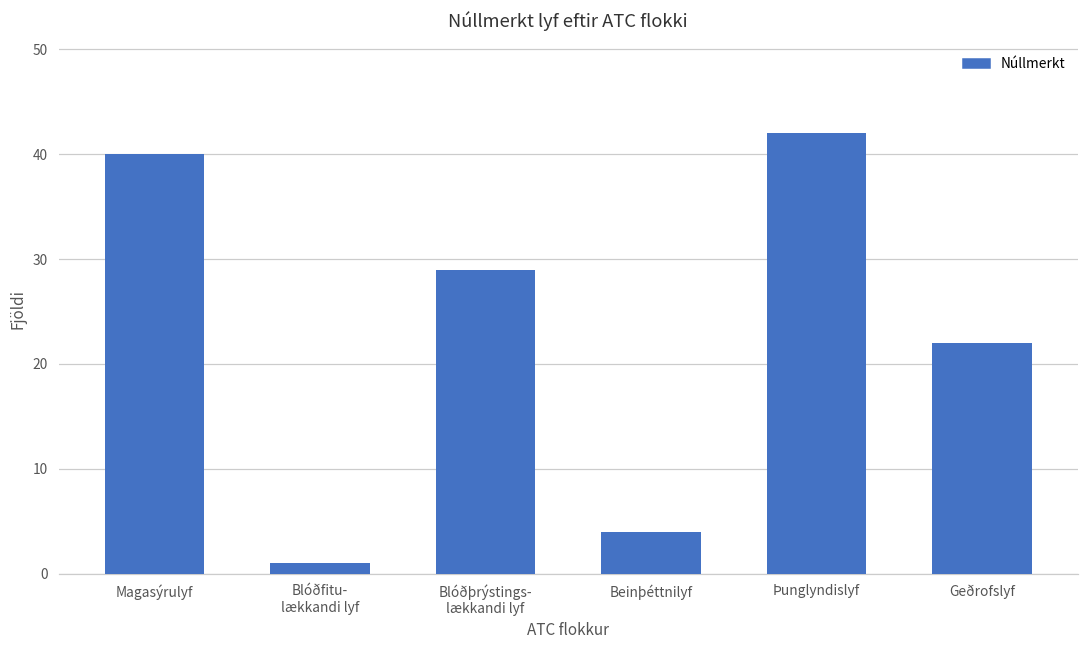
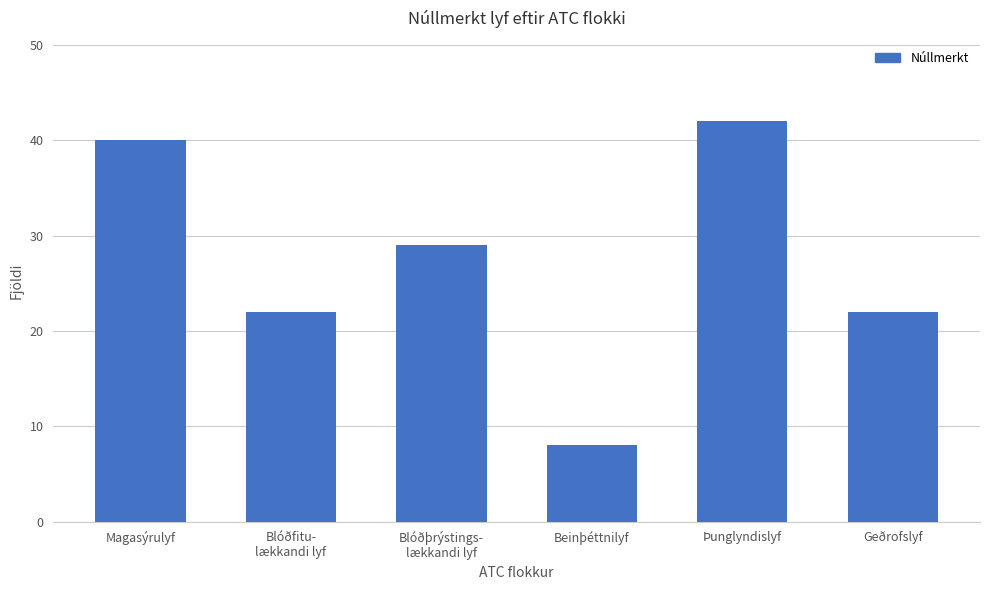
Blóðfitu- lækkandi lyf: 1 -> 22
Beinþéttnilyf: 4 -> 8
